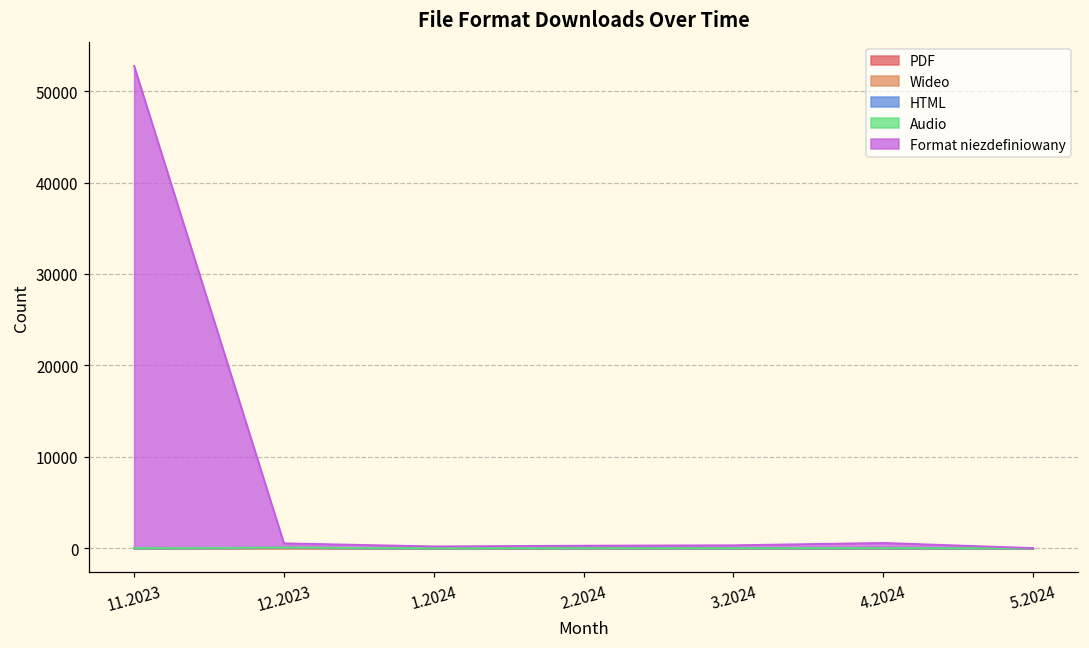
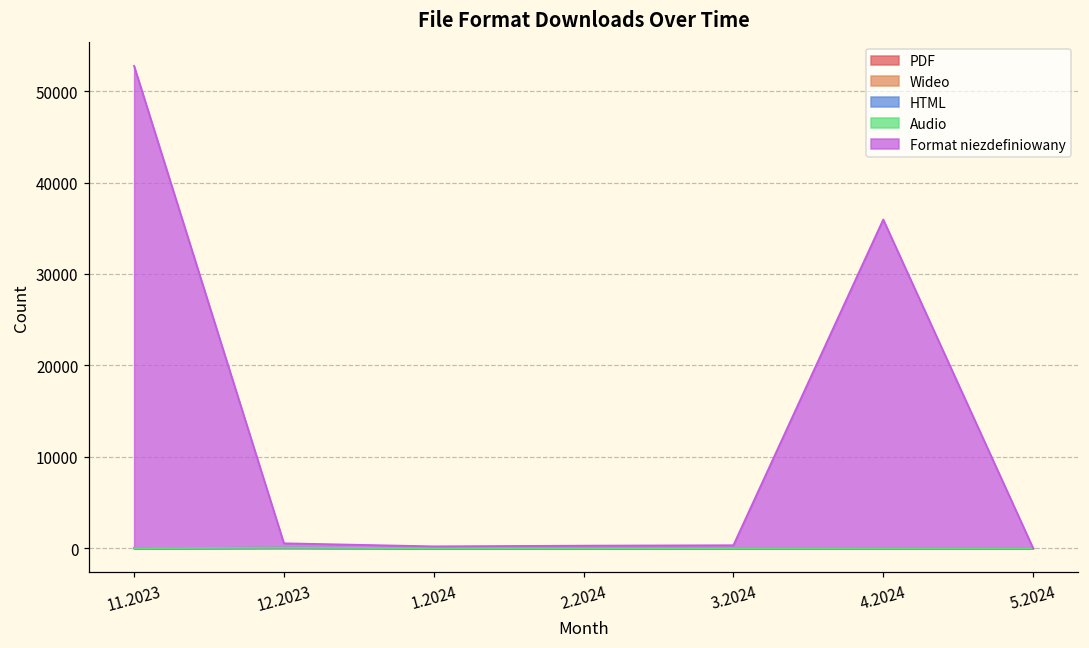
Format niezdefiniowany, 4.2024: 1000 -> 36000
